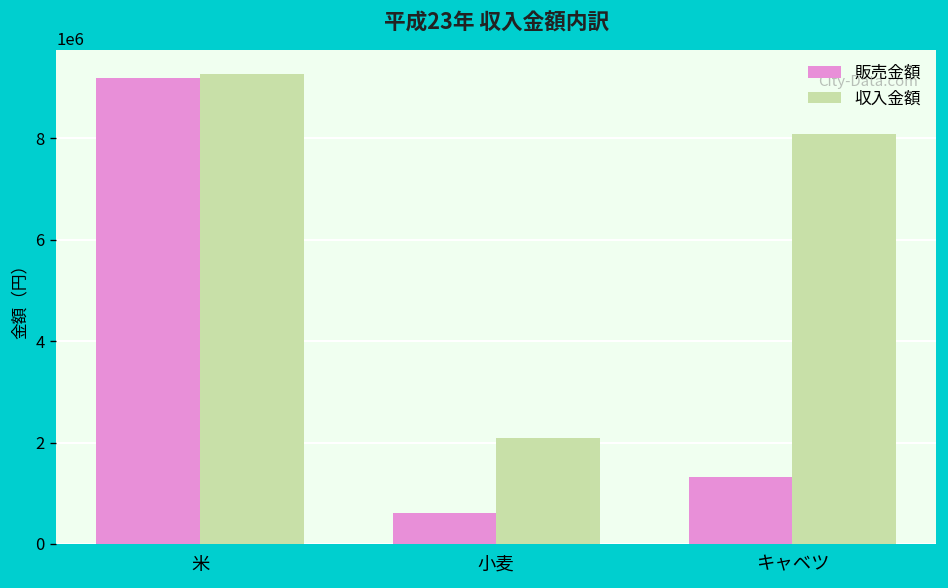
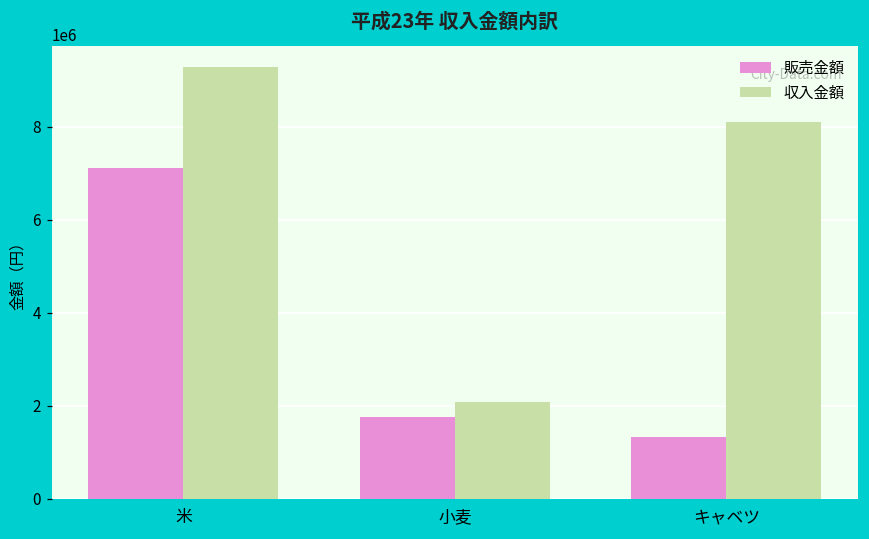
販売金額, 米: 9200000 -> 7100000
販売金額, 小麦: 600000 -> 1800000
